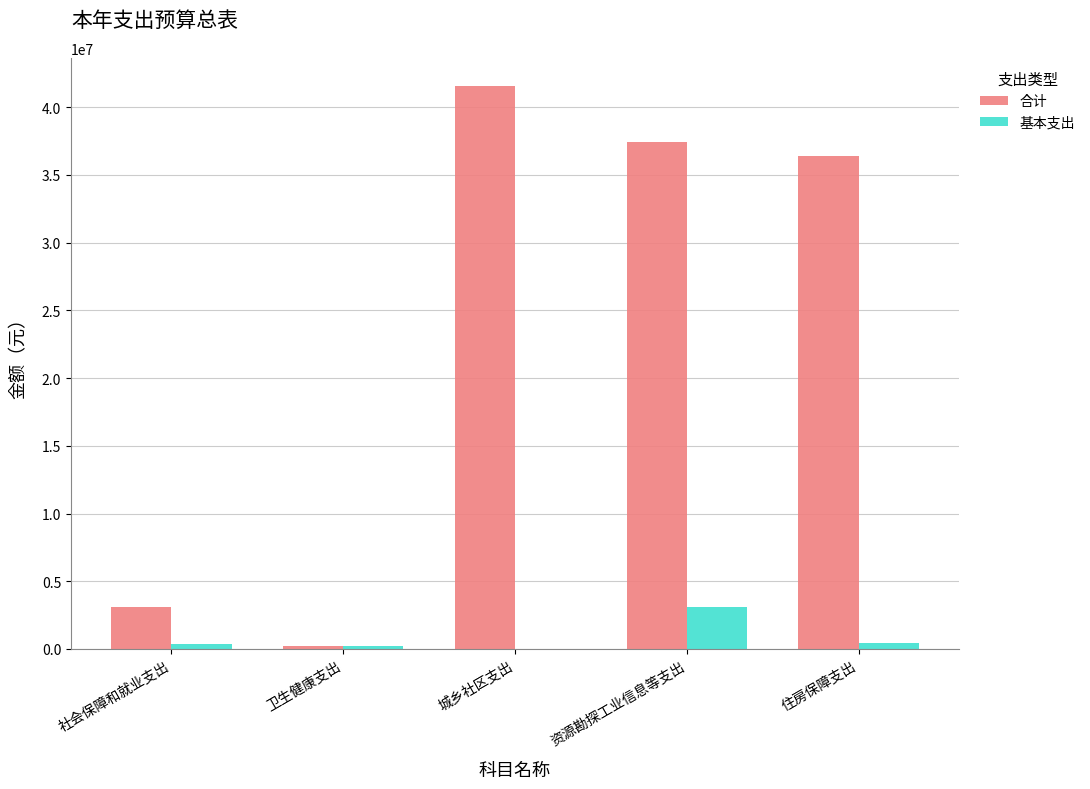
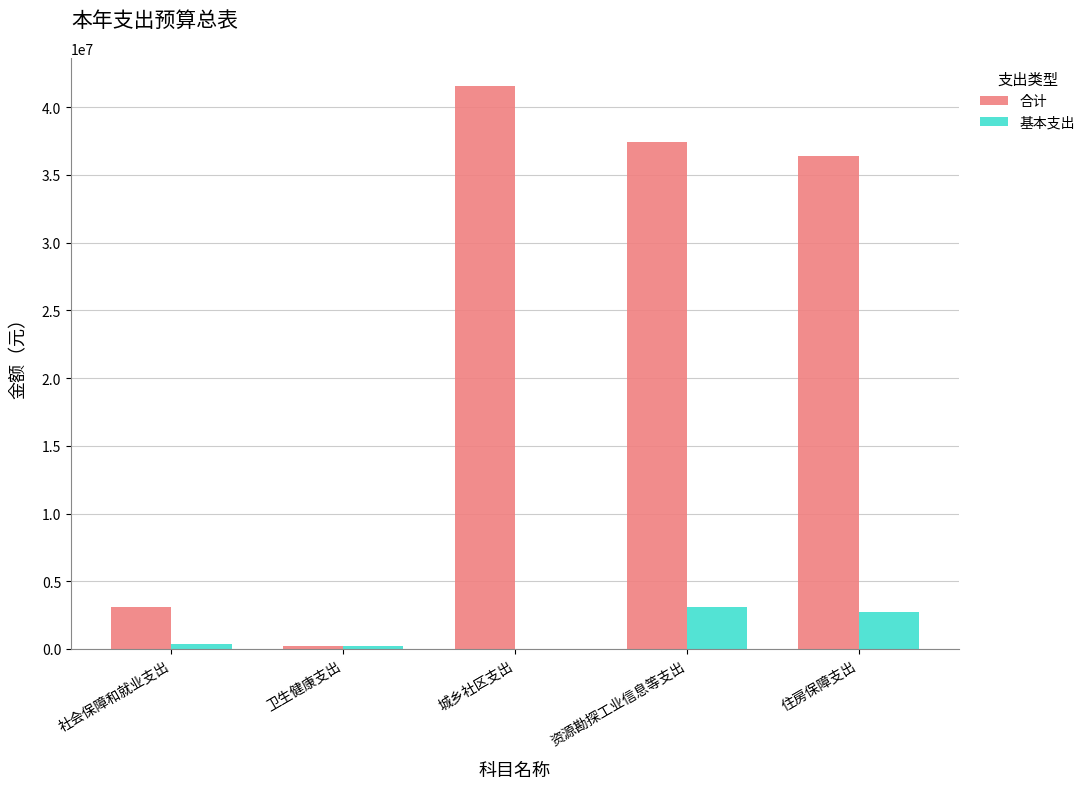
基本支出, 住房保障支出: 500000 -> 2700000
